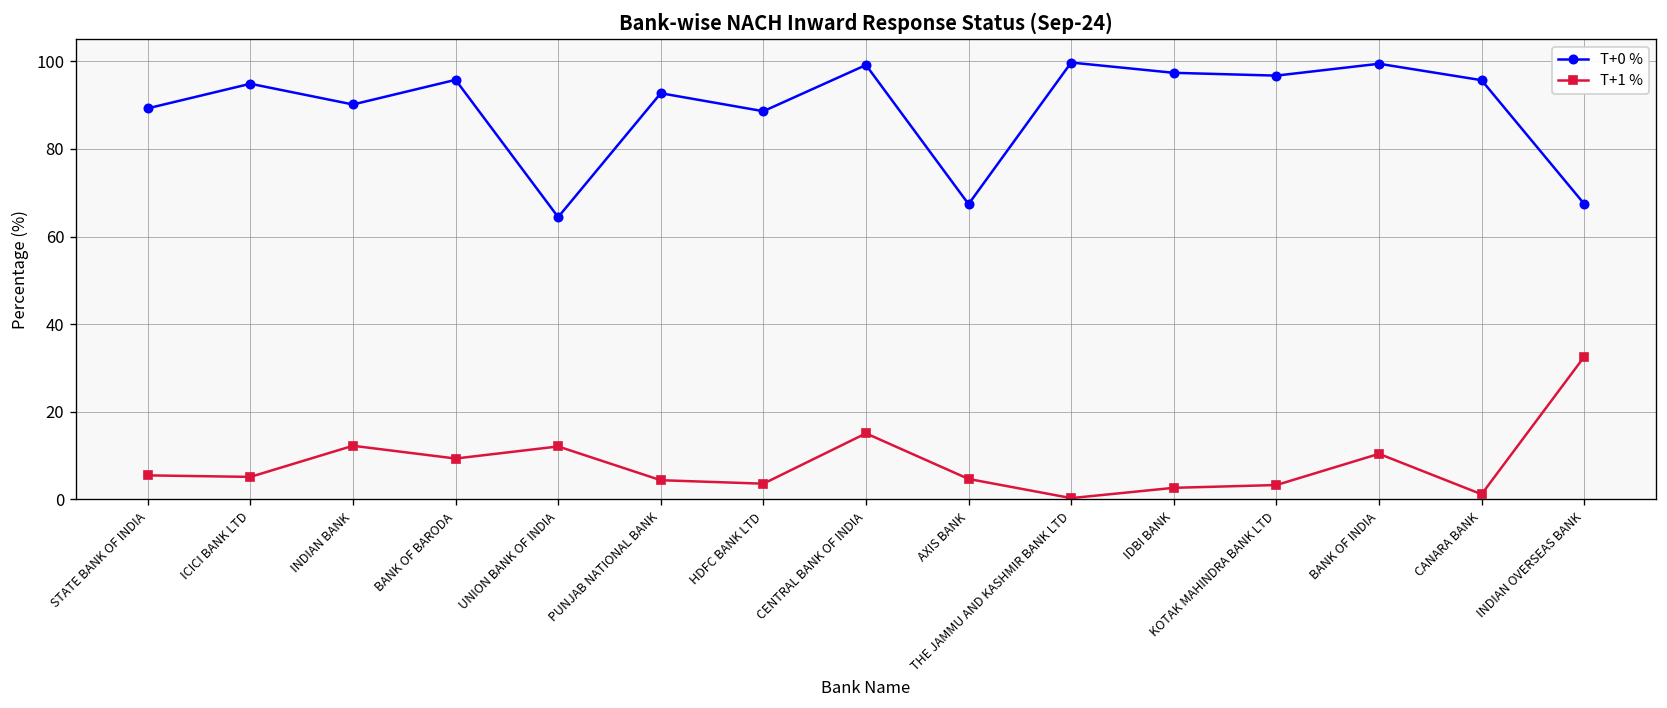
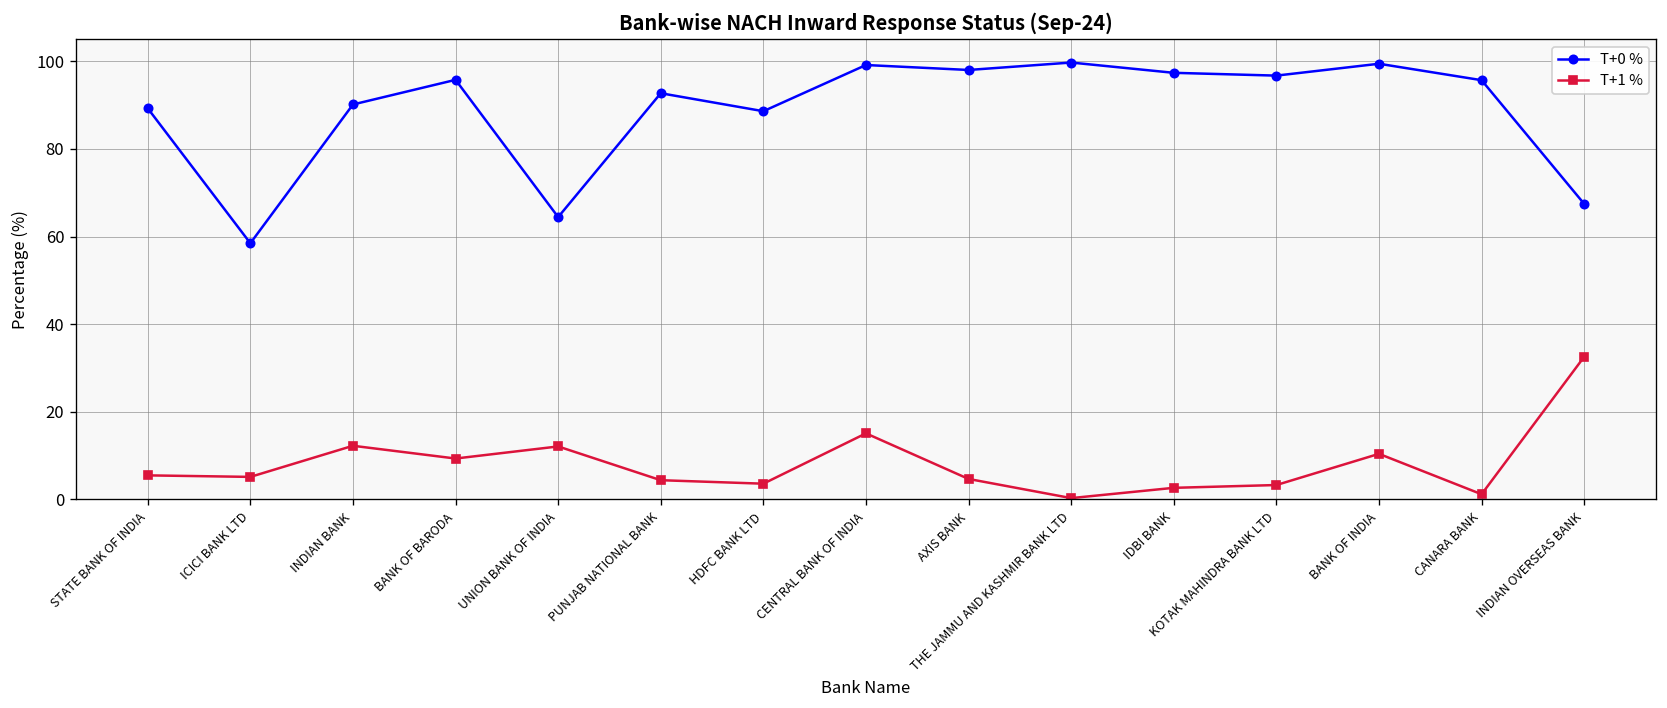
T+0 %, ICICI BANK LTD: 95 -> 58
T+0 %, AXIS BANK: 67 -> 98
